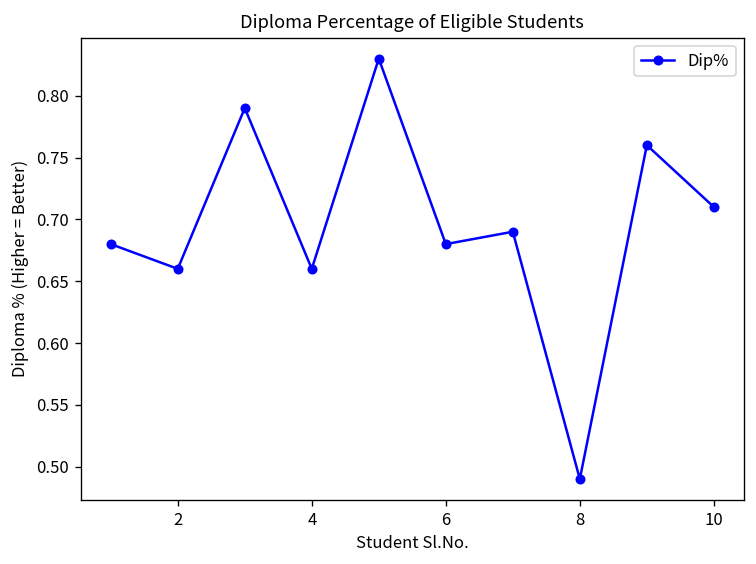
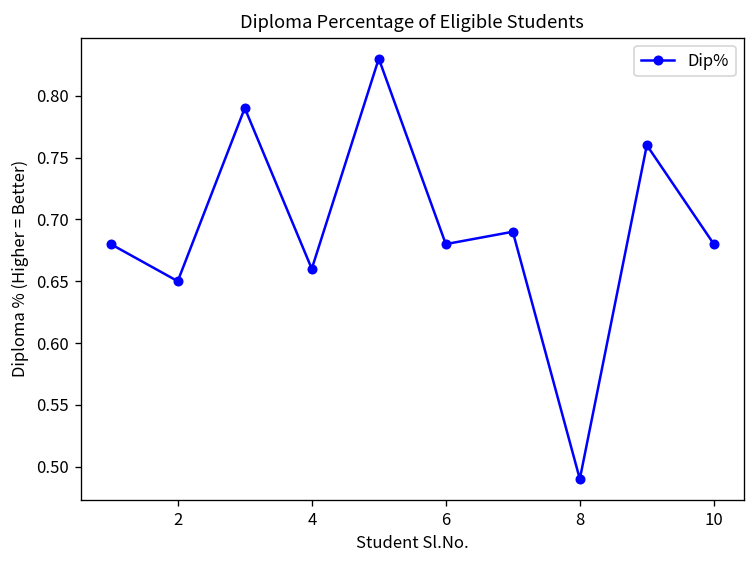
2: 0.66 -> 0.65
10: 0.71 -> 0.68
